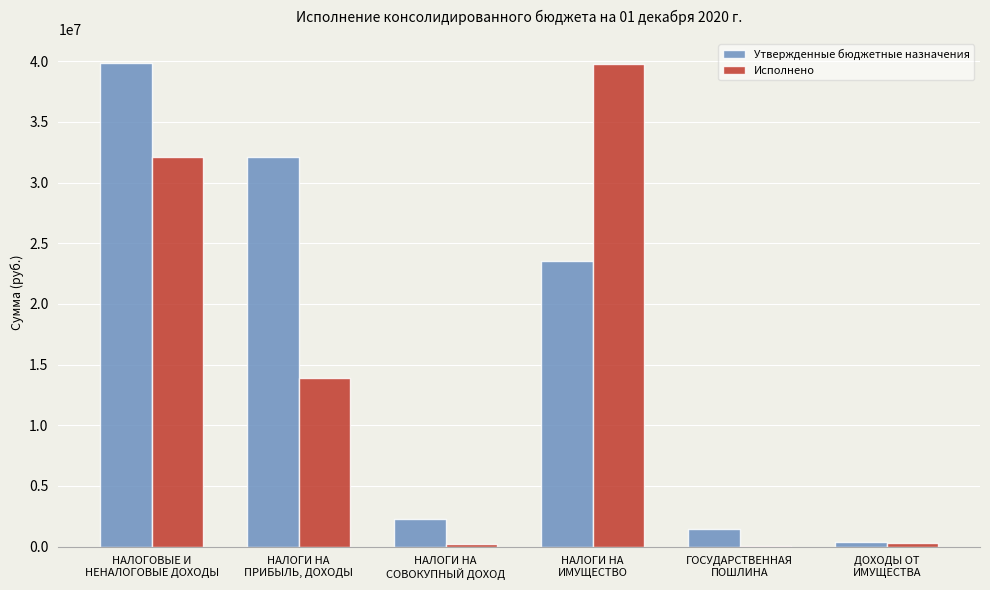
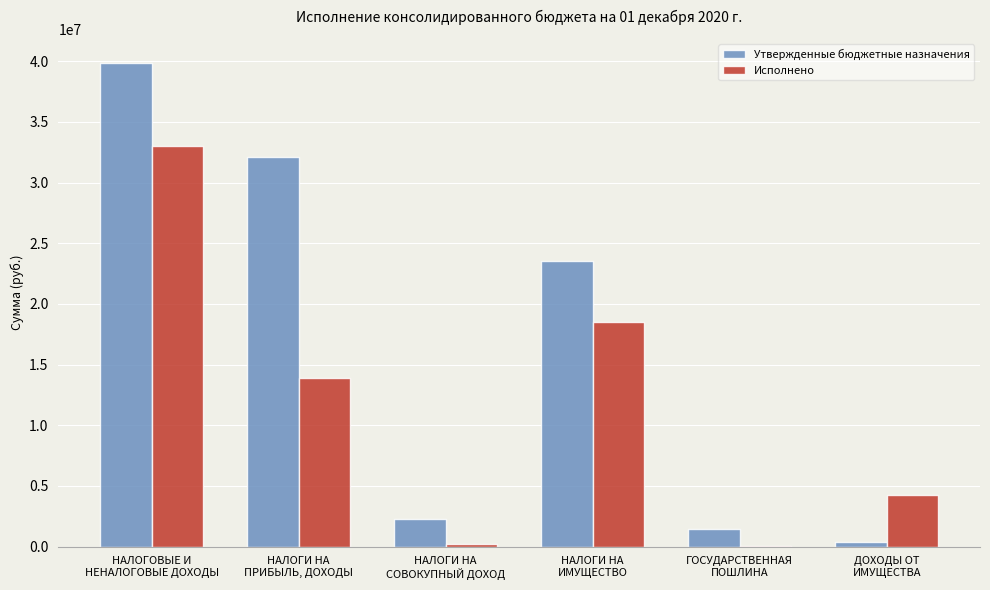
Исполнено, НАЛОГОВЫЕ И НЕНАЛОГОВЫЕ ДОХОДЫ: 32100000 -> 33000000
Исполнено, НАЛОГИ НА ИМУЩЕСТВО: 39800000 -> 18500000
Исполнено, ДОХОДЫ ОТ ИМУЩЕСТВА: 300000 -> 4200000
